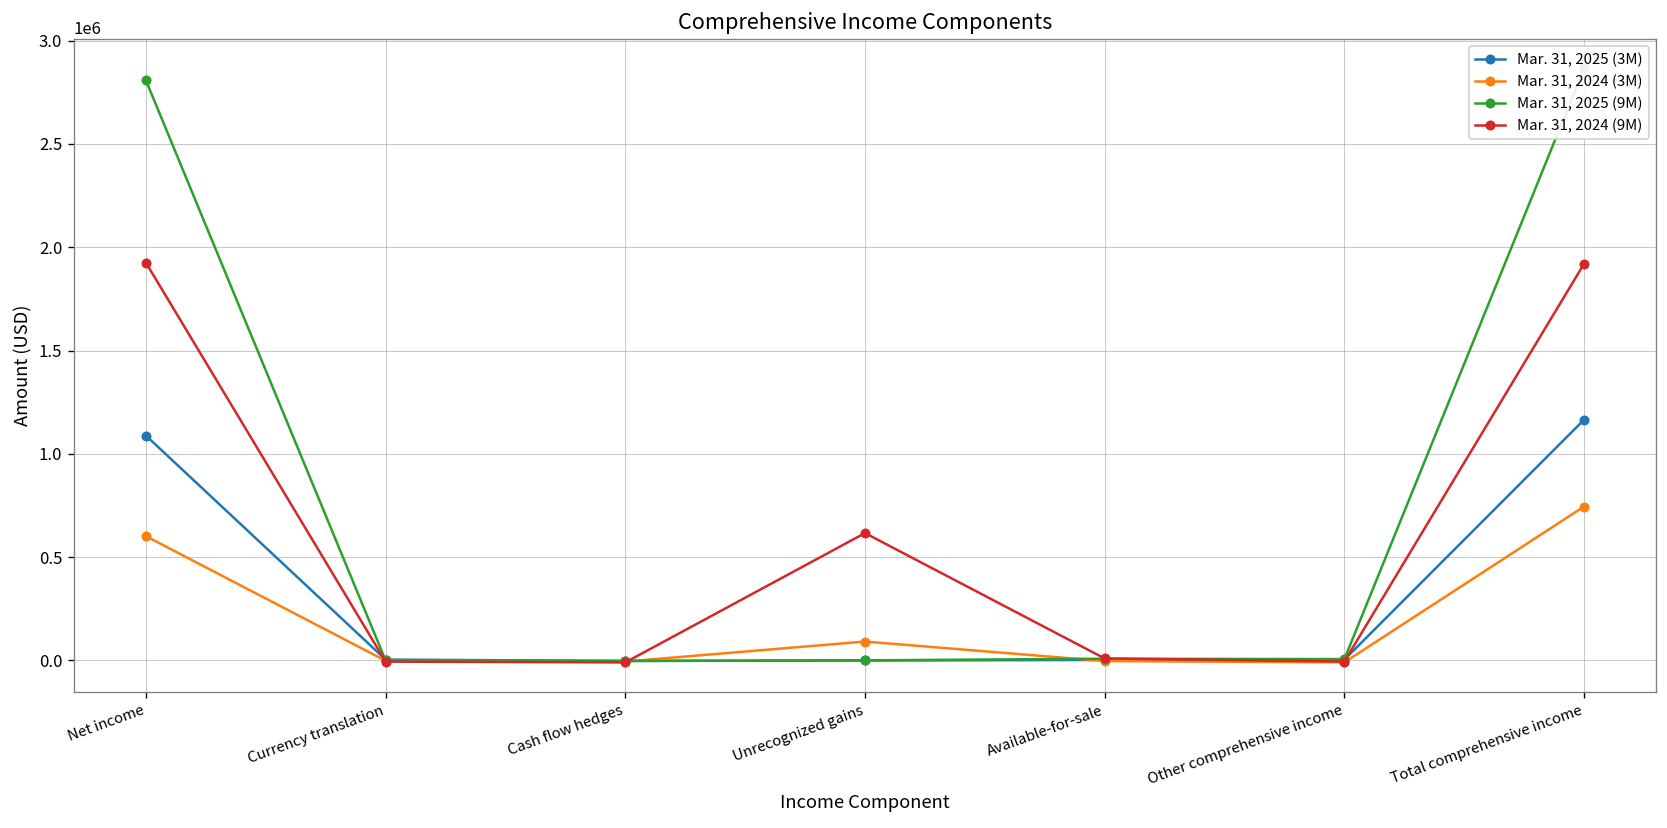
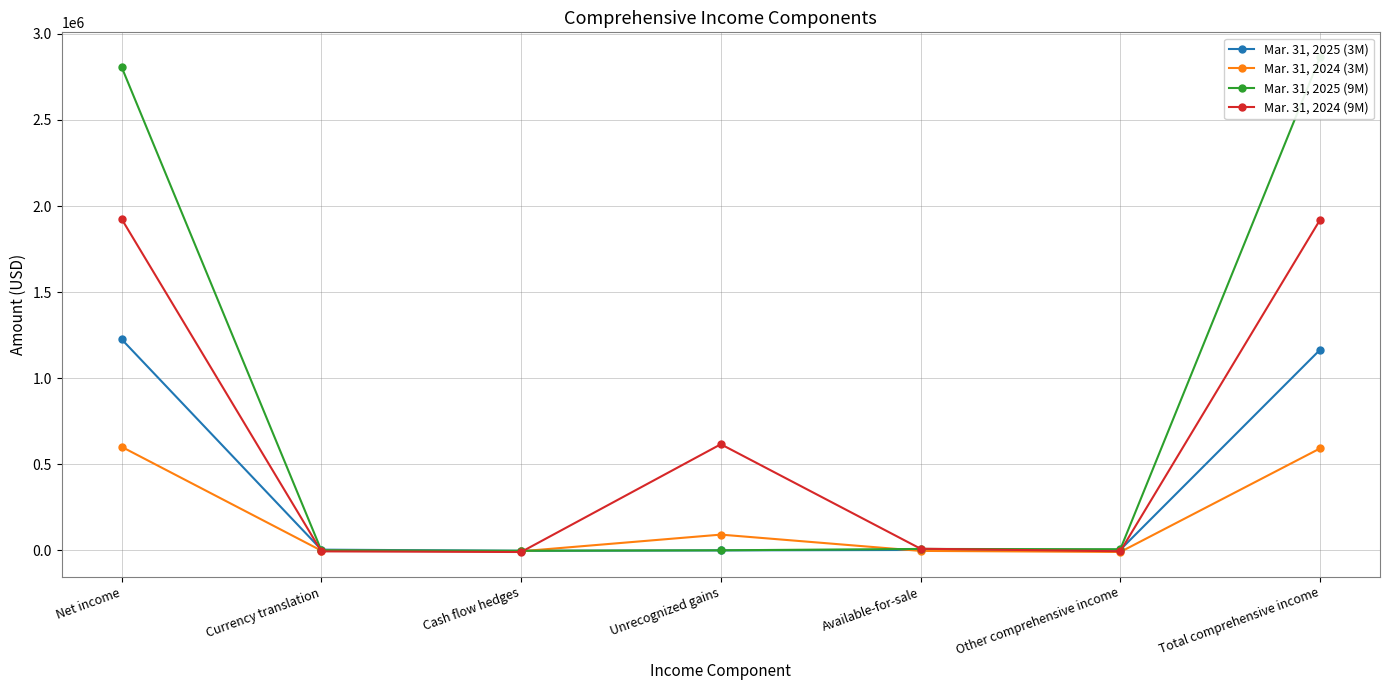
Mar. 31, 2025 (3M), Net income: 1090000 -> 1230000
Mar. 31, 2024 (3M), Total comprehensive income: 750000 -> 590000
